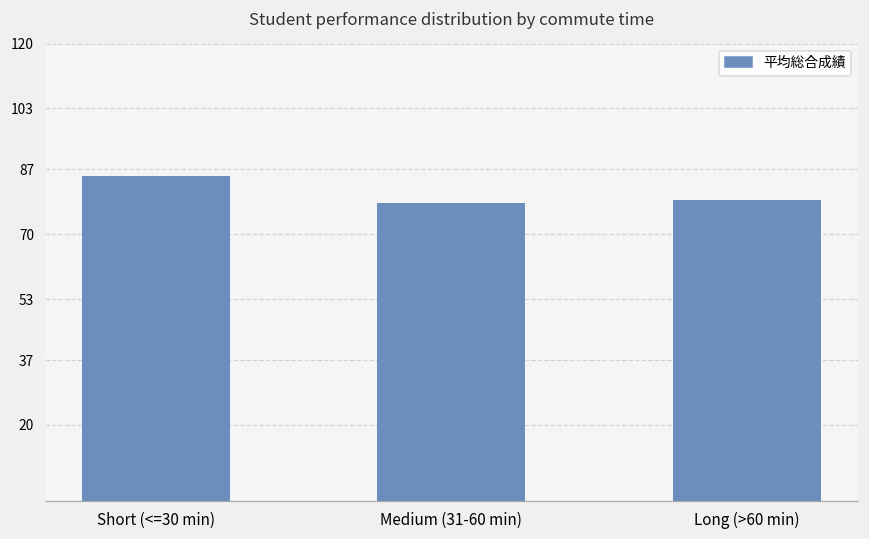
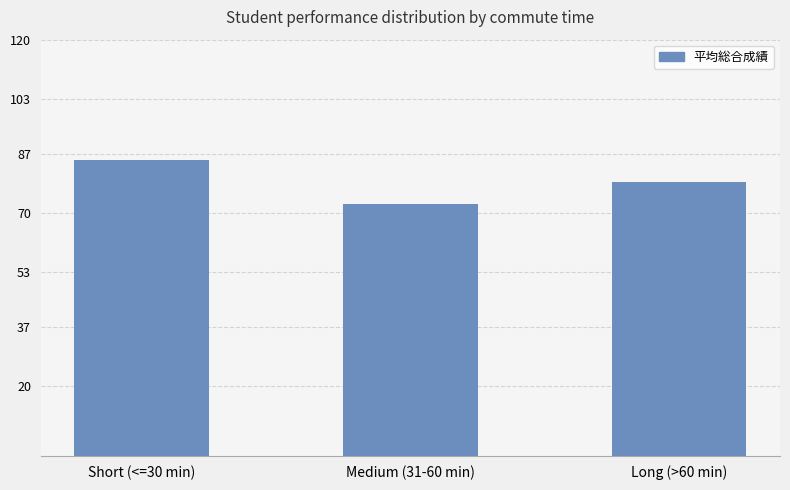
Medium (31-60 min): 78 -> 73
